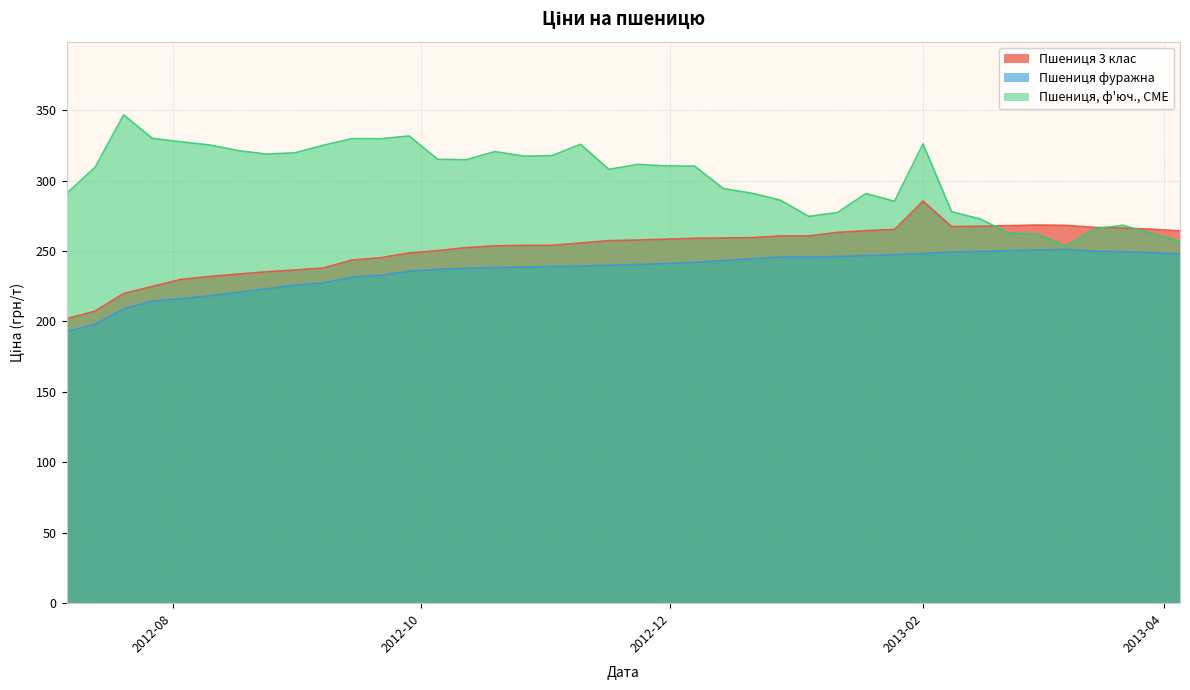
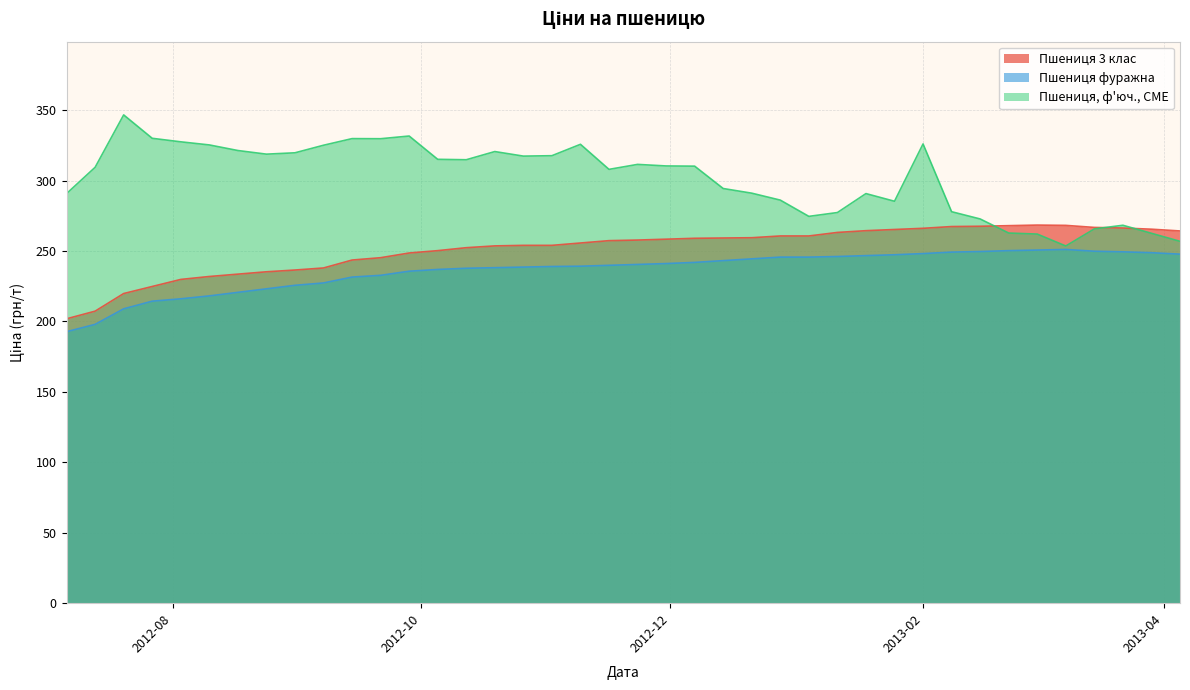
Пшениця 3 клас, 2013-02: 285 -> 266
